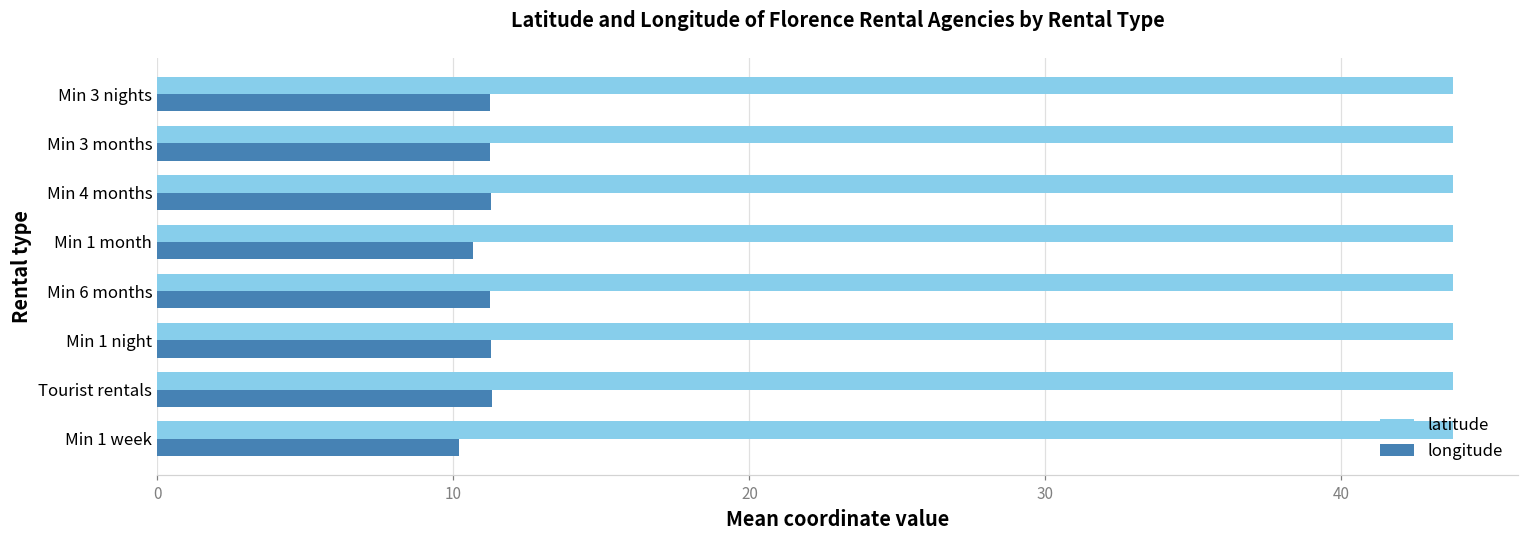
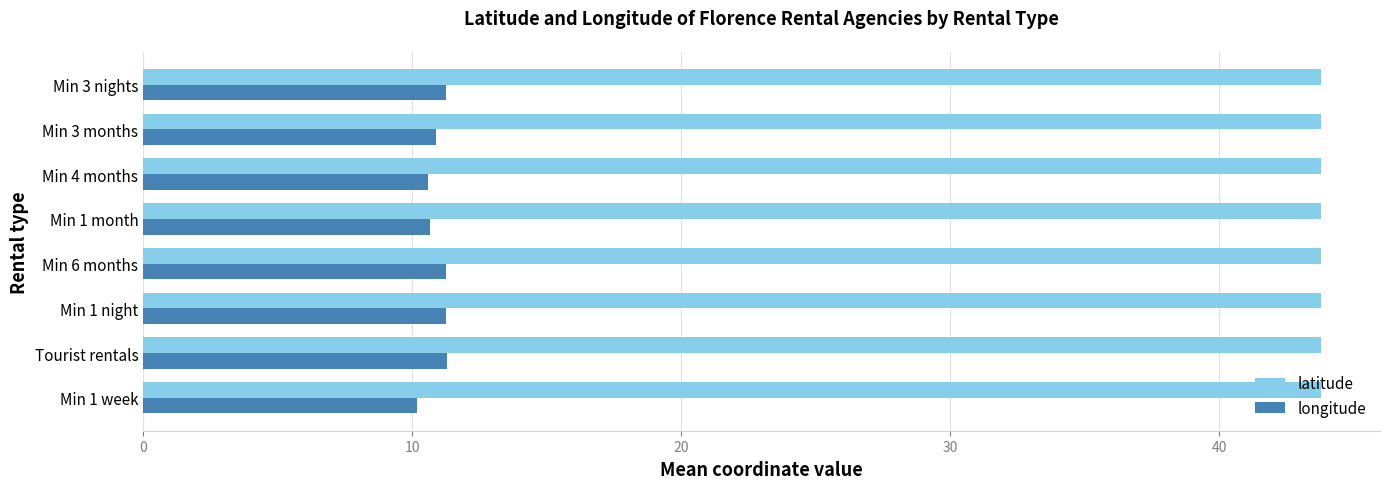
longitude, Min 3 months: 11.2 -> 10.9
longitude, Min 4 months: 11.3 -> 10.6
